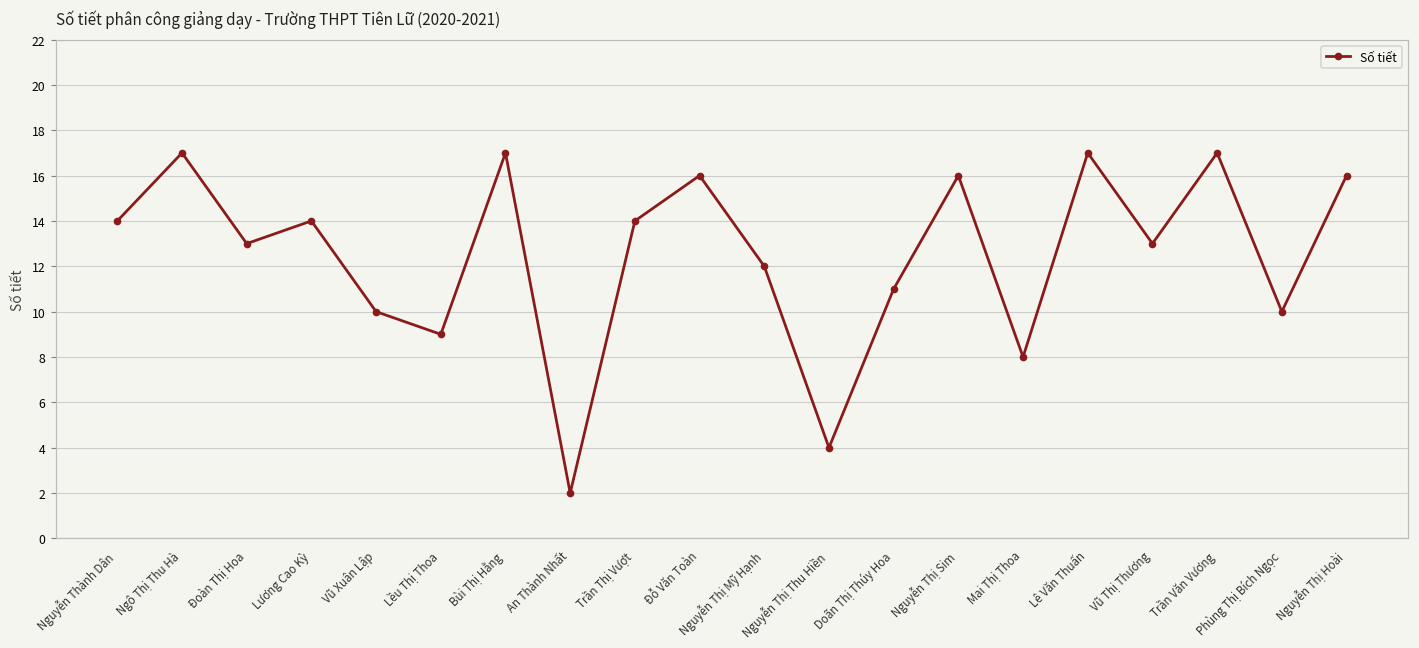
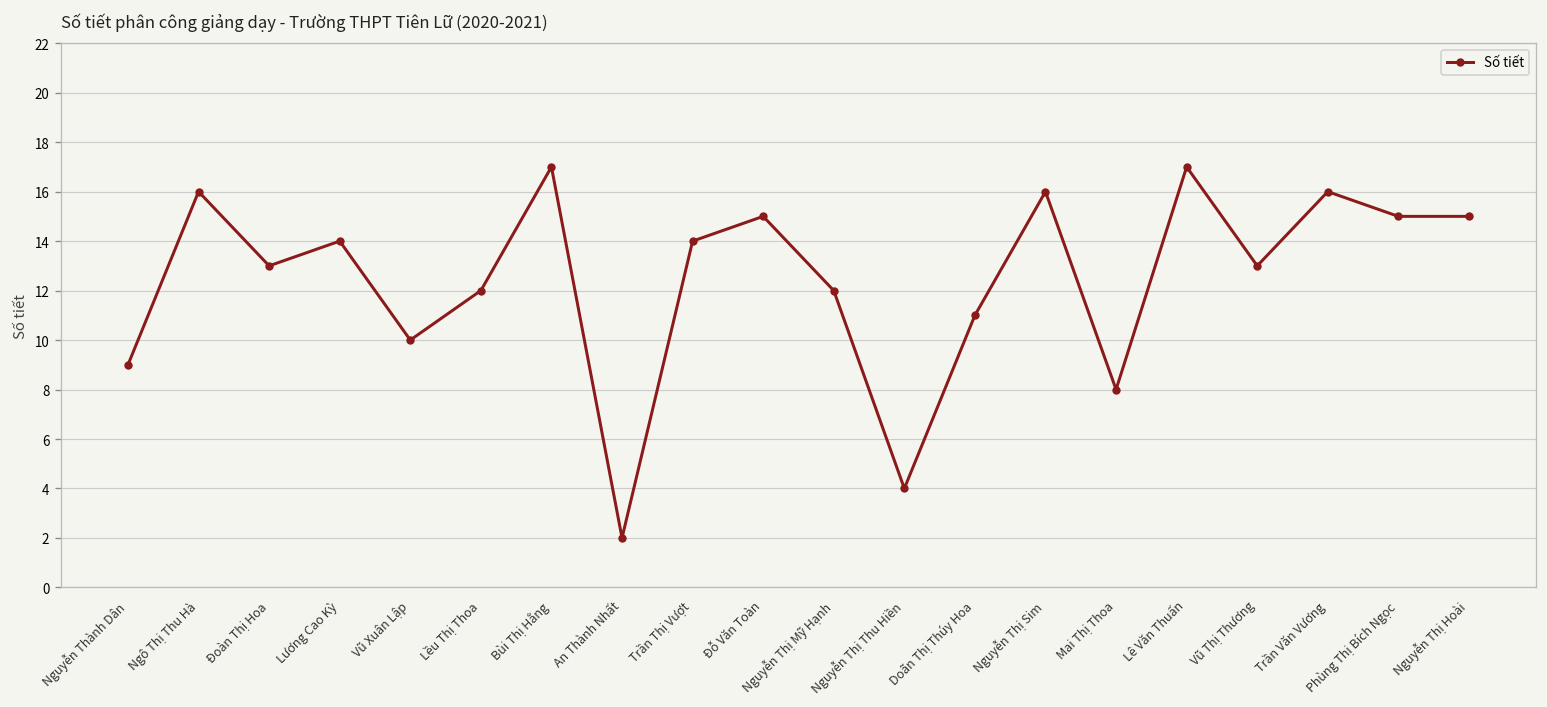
Nguyễn Thành Dân: 14 -> 9
Ngô Thị Thu Hà: 17 -> 16
Lều Thị Thoa: 9 -> 12
Đỗ Văn Toàn: 16 -> 15
Trần Văn Vương: 17 -> 16
Phùng Thị Bích Ngọc: 10 -> 15
Nguyễn Thị Hoài: 16 -> 15
